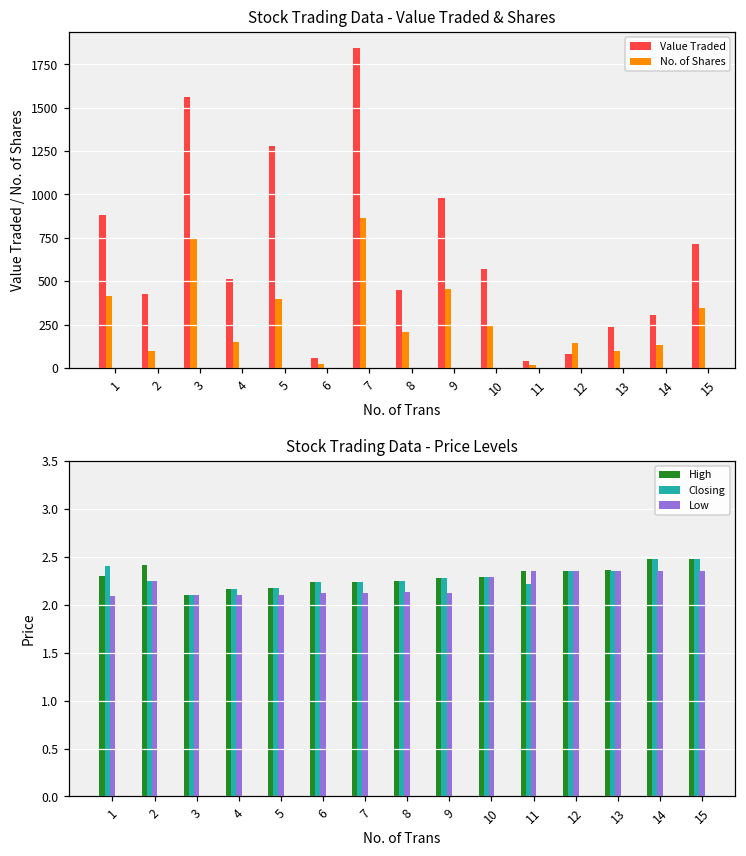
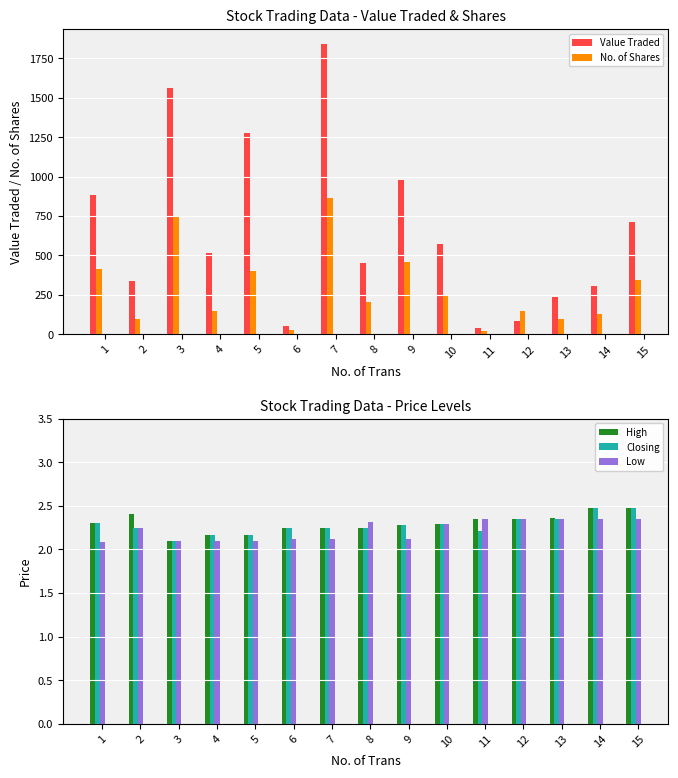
Stock Trading Data - Value Traded & Shares, Value Traded, 2: 430 -> 340
Stock Trading Data - Price Levels, Closing, 1: 2.4 -> 2.3
Stock Trading Data - Price Levels, Low, 8: 2.1 -> 2.3
